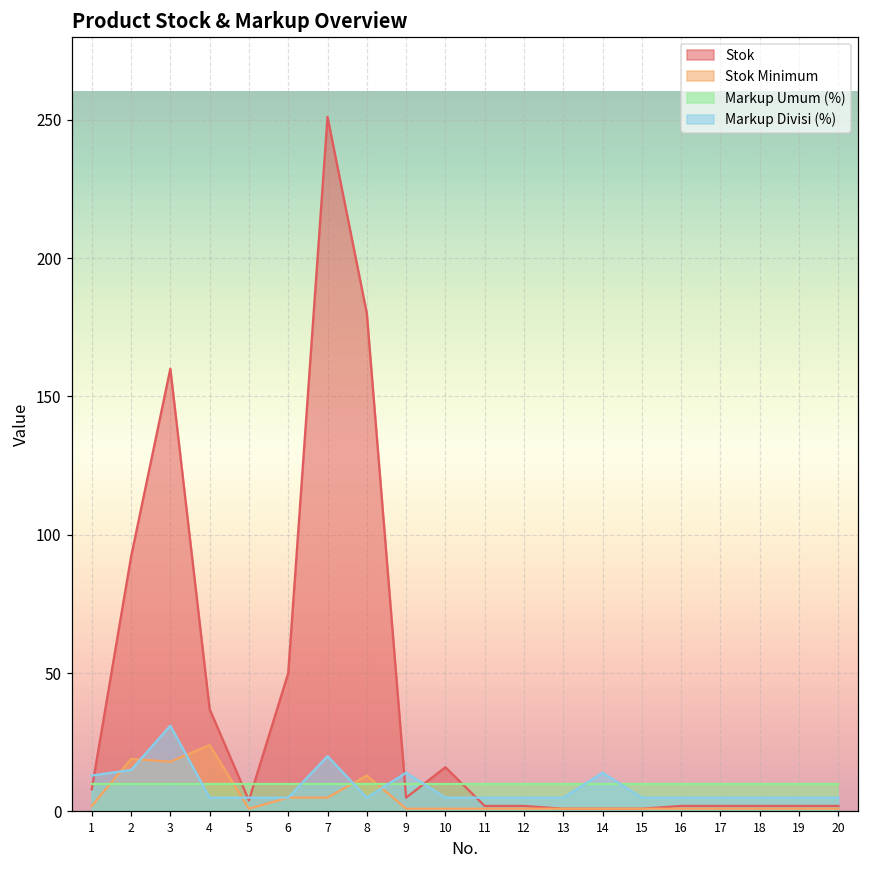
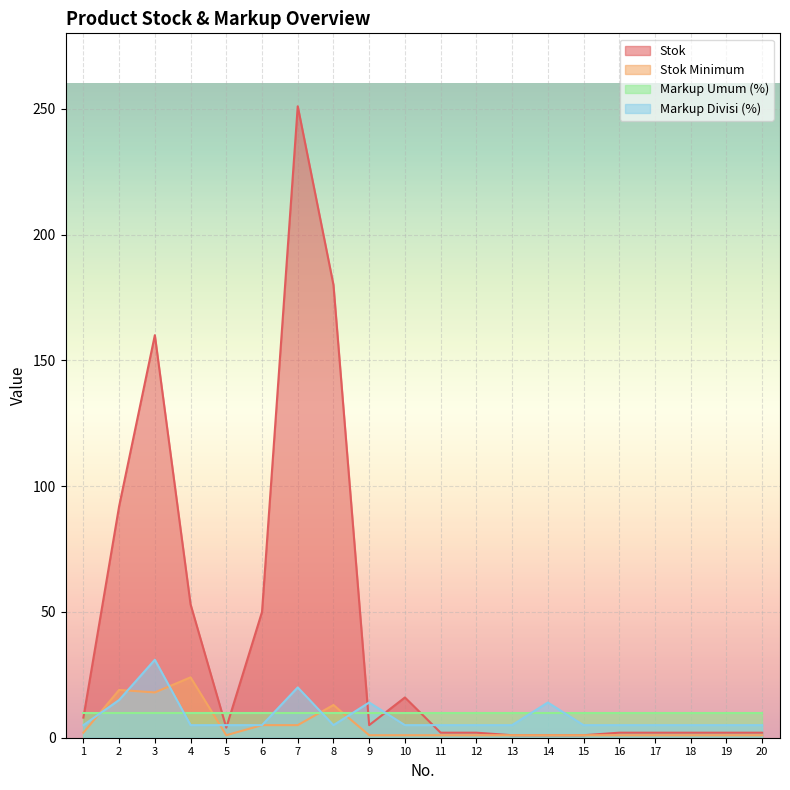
Markup Divisi (%), 1: 13 -> 5
Stok, 4: 37 -> 53
